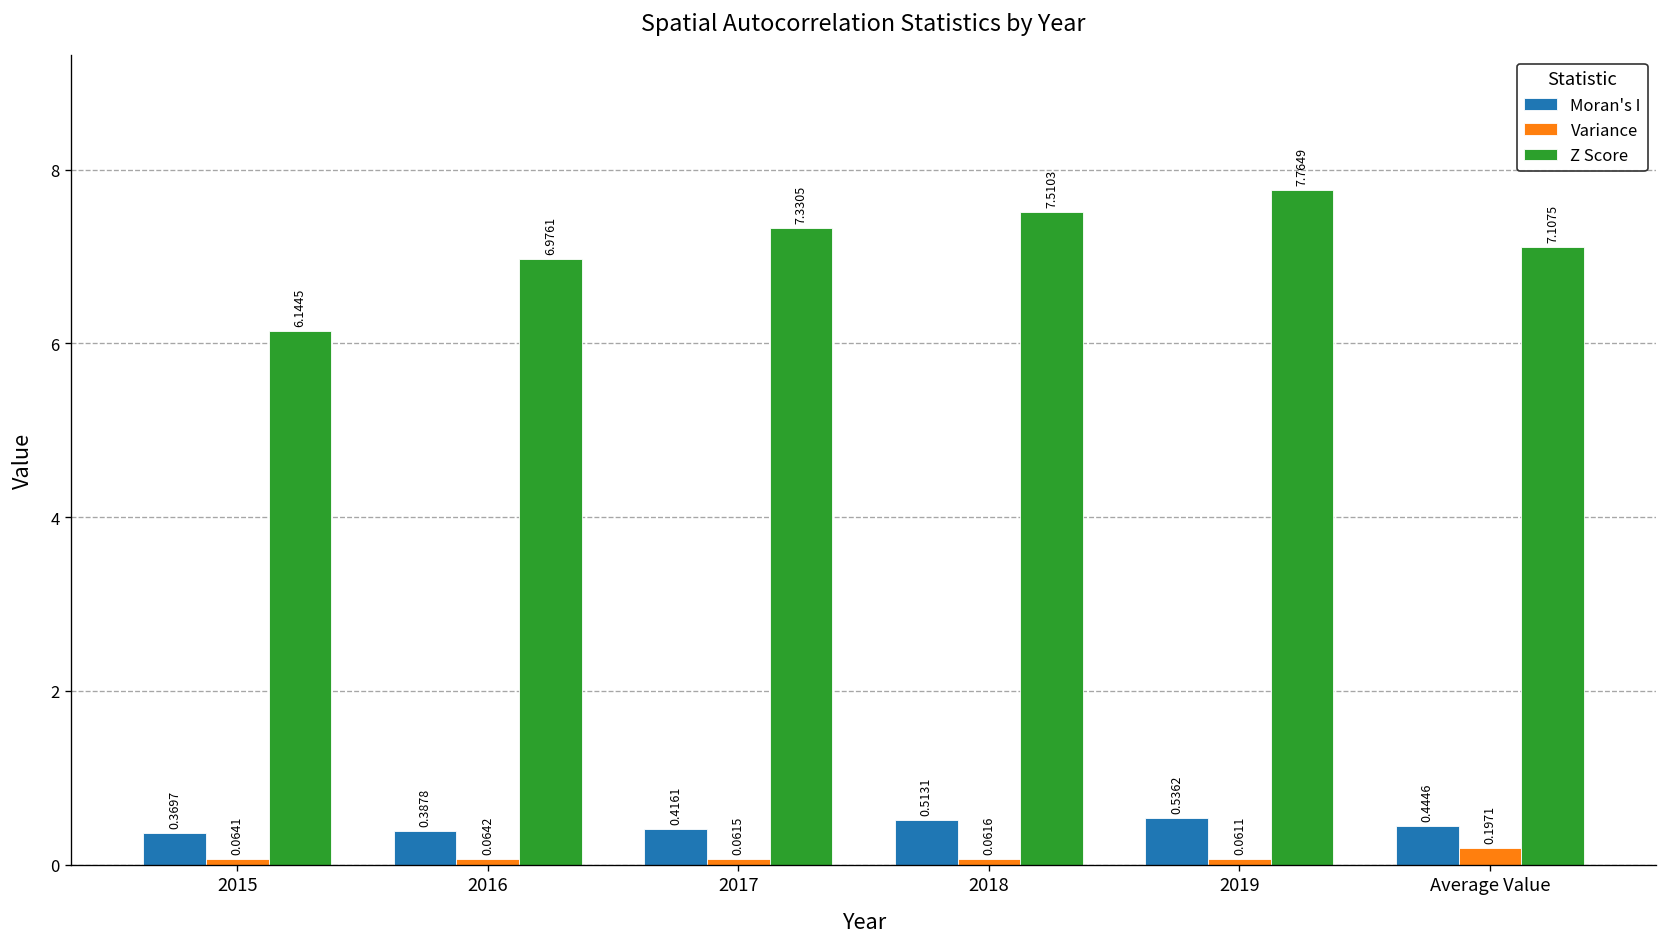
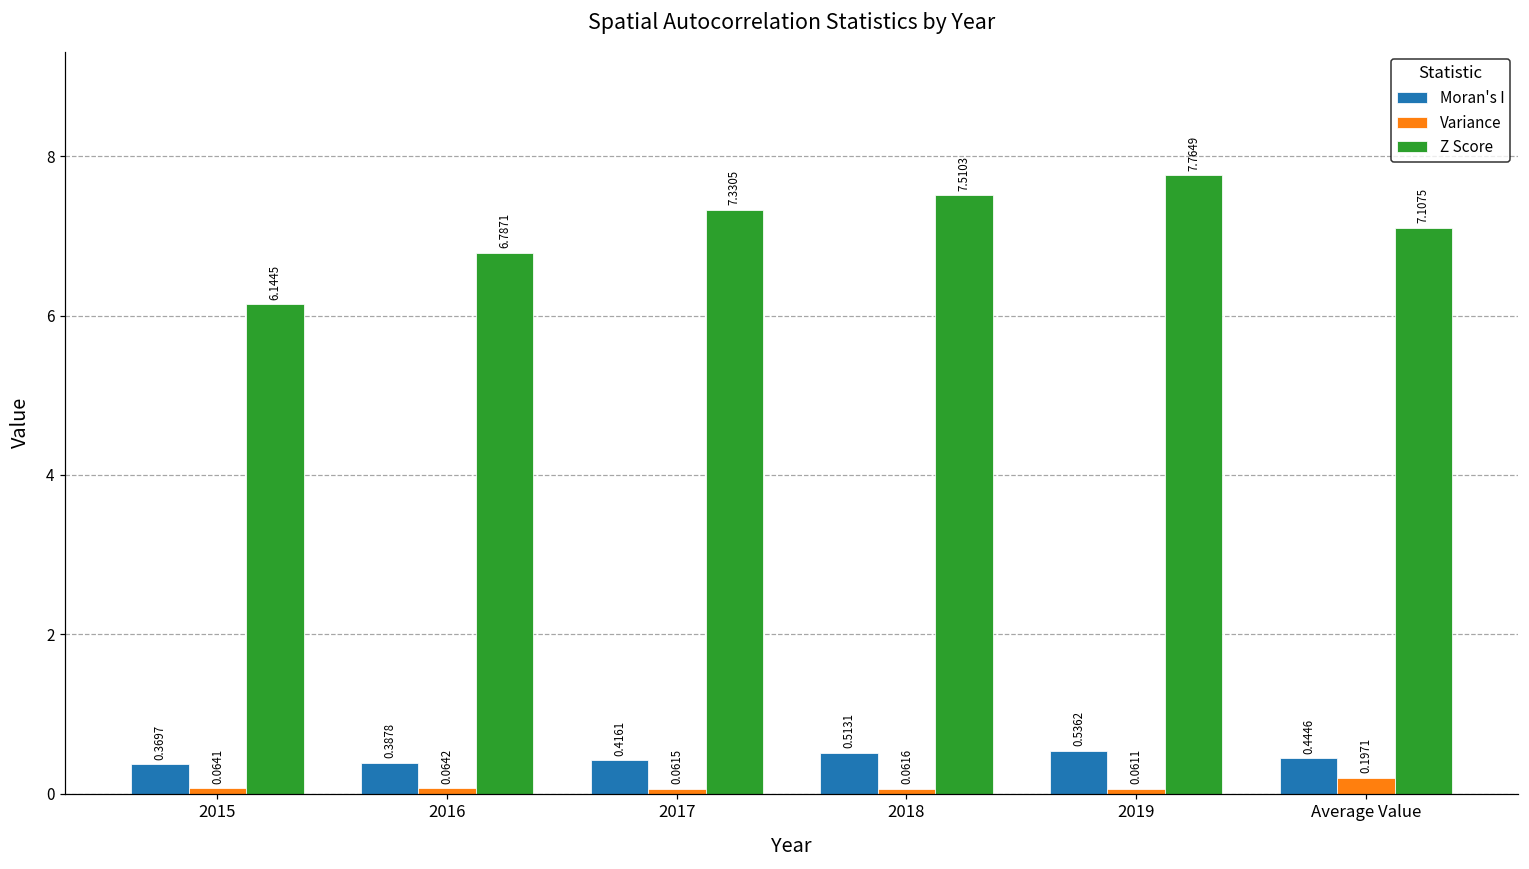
Z Score, 2016: 6.9761 -> 6.7871
